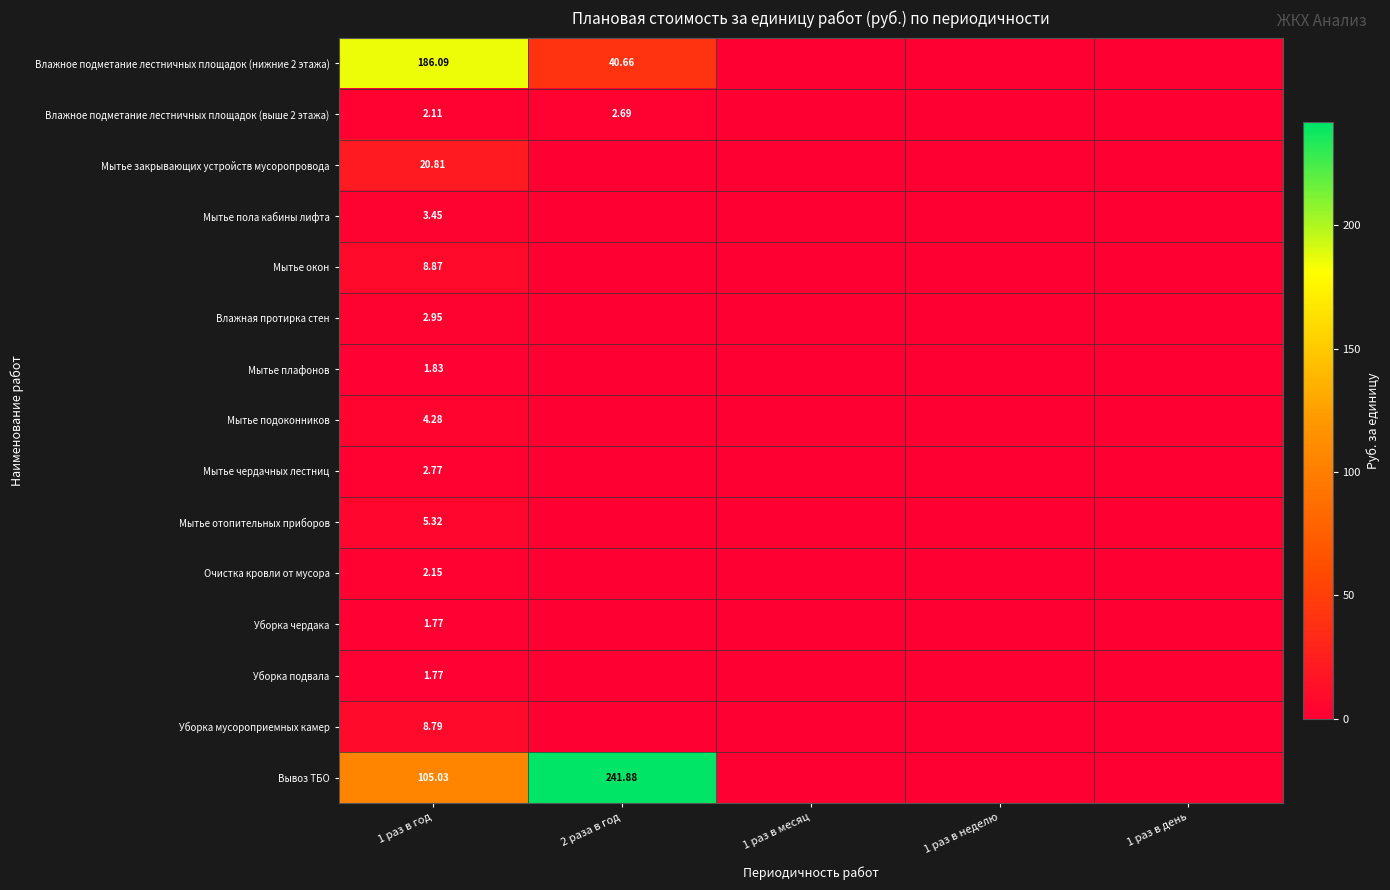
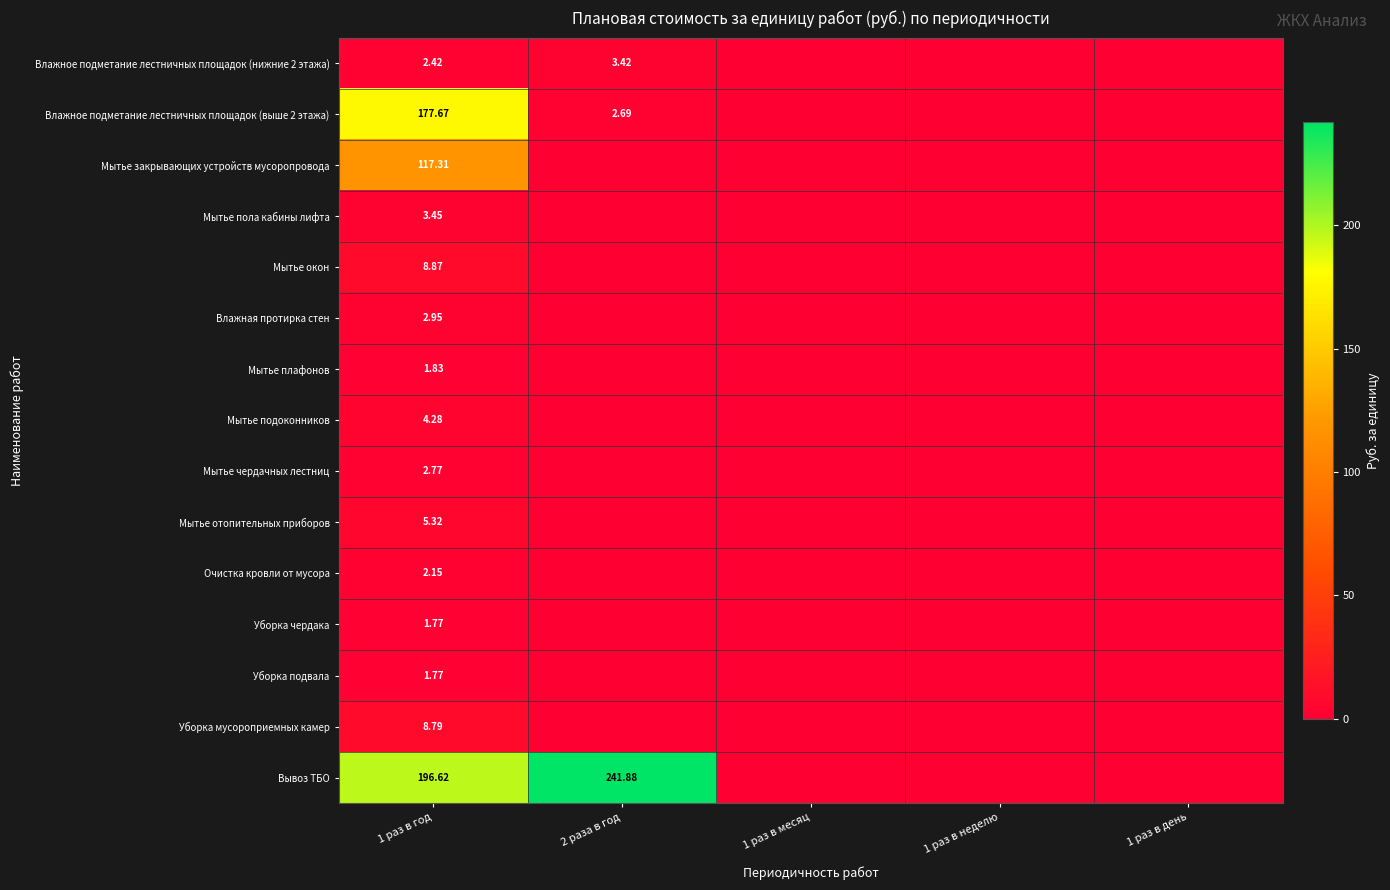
Влажное подметание лестничных площадок (нижние 2 этажа), 1 раз в год: 186.09 -> 2.42
Влажное подметание лестничных площадок (нижние 2 этажа), 2 раза в год: 40.66 -> 3.42
Влажное подметание лестничных площадок (выше 2 этажа), 1 раз в год: 2.11 -> 177.67
Мытье закрывающих устройств мусоропровода, 1 раз в год: 20.81 -> 117.31
Вывоз ТБО, 1 раз в год: 105.03 -> 196.62
